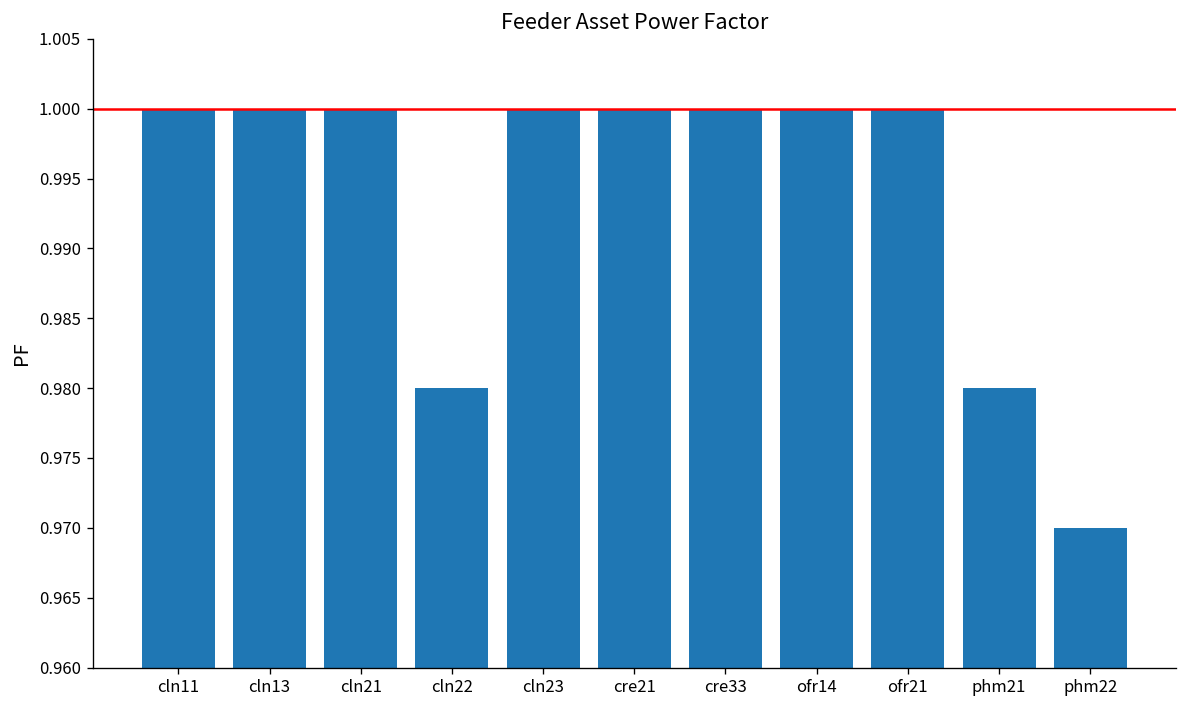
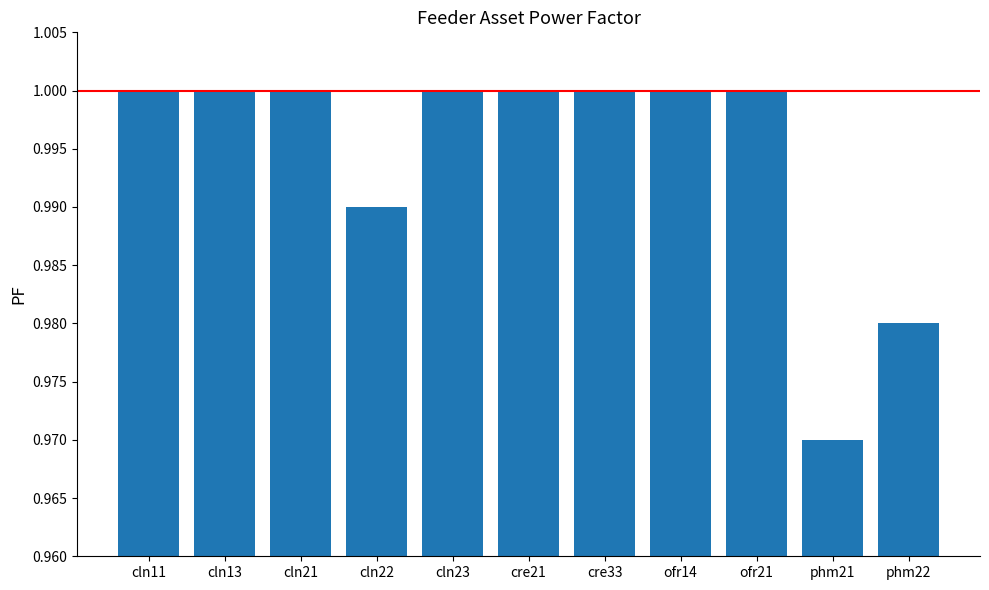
cln22: 0.98 -> 0.99
phm21: 0.98 -> 0.97
phm22: 0.97 -> 0.98
